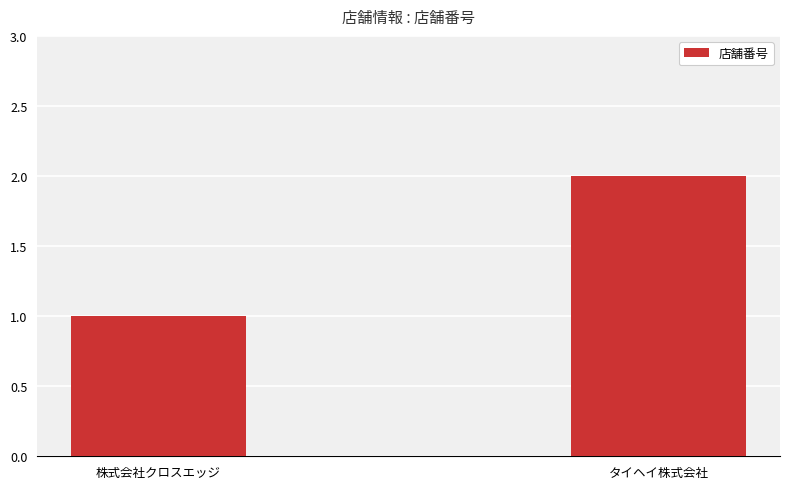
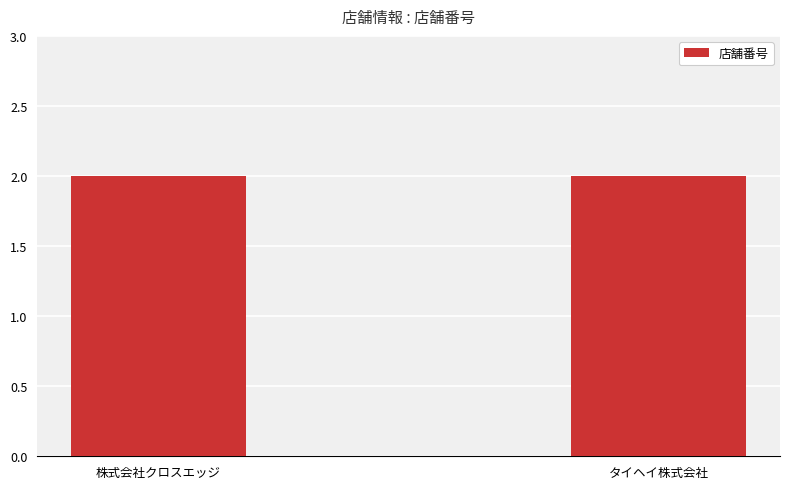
株式会社クロスエッジ: 1 -> 2
